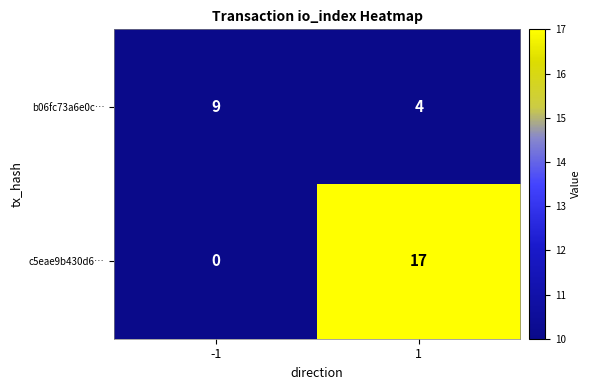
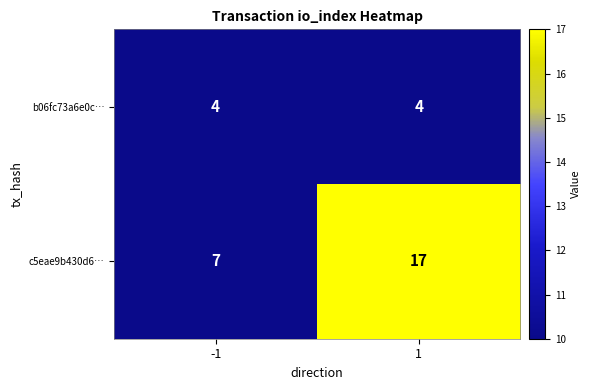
b06fc73a6e0c…, -1: 9 -> 4
c5eae9b430d6…, -1: 0 -> 7
